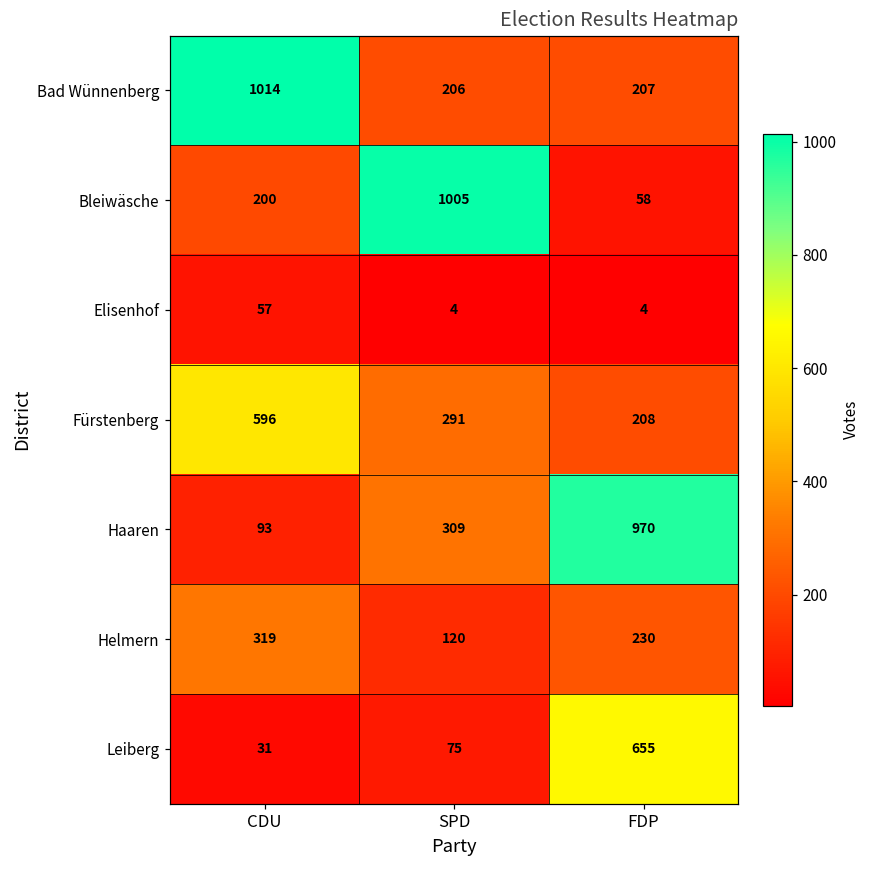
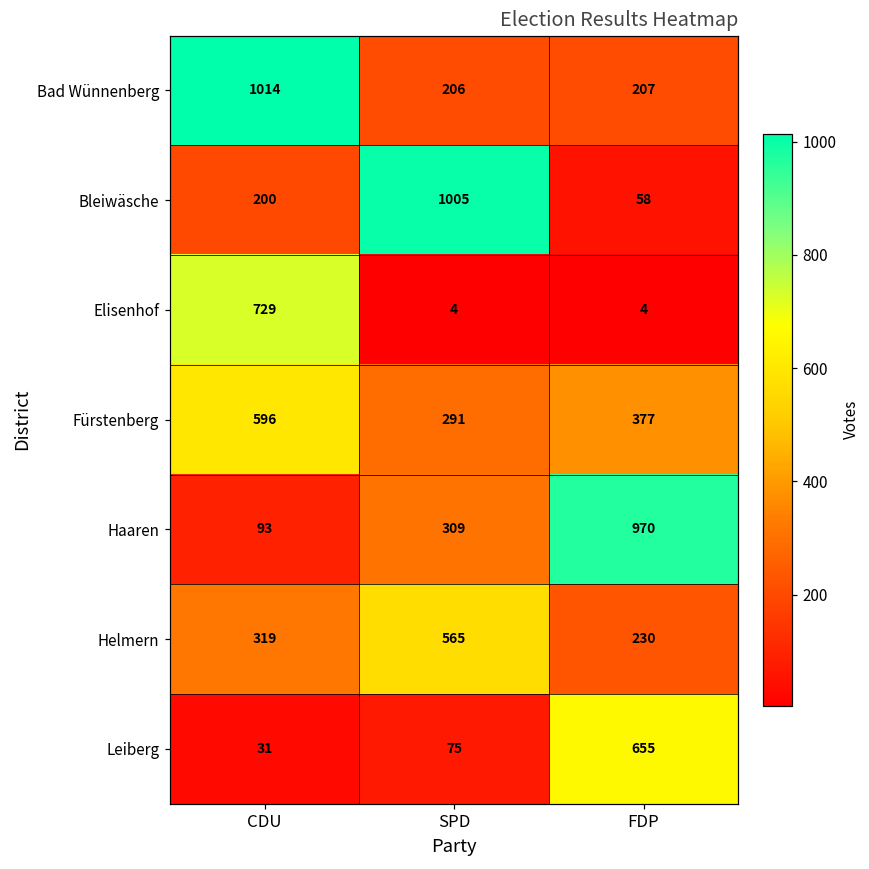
Elisenhof, CDU: 57 -> 729
Fürstenberg, FDP: 208 -> 377
Helmern, SPD: 120 -> 565
